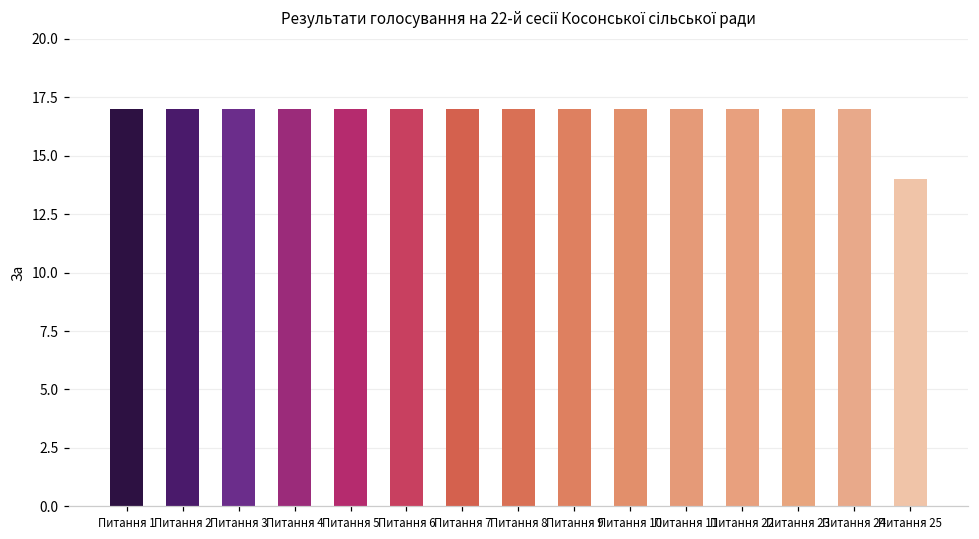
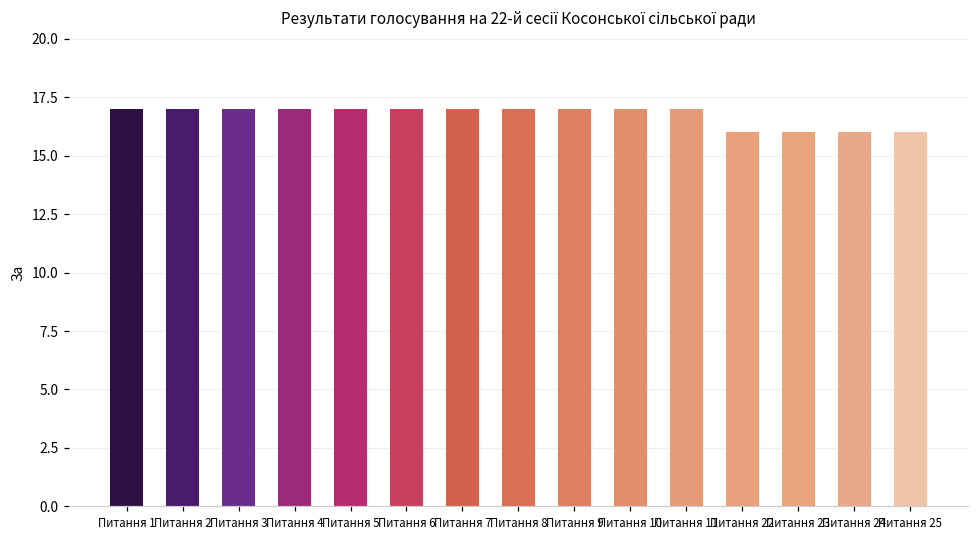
Питання 22: 17 -> 16
Питання 23: 17 -> 16
Питання 24: 17 -> 16
Питання 25: 14 -> 16
